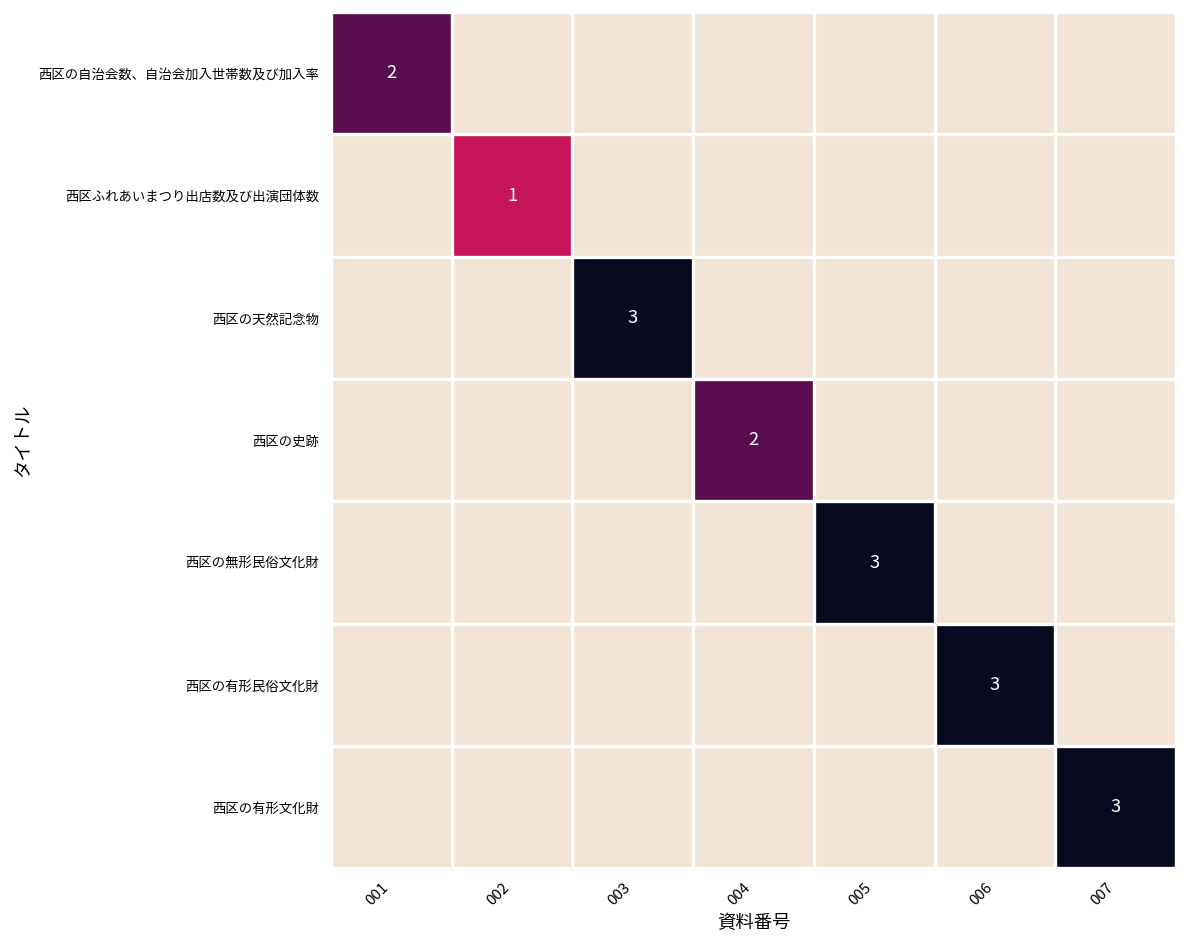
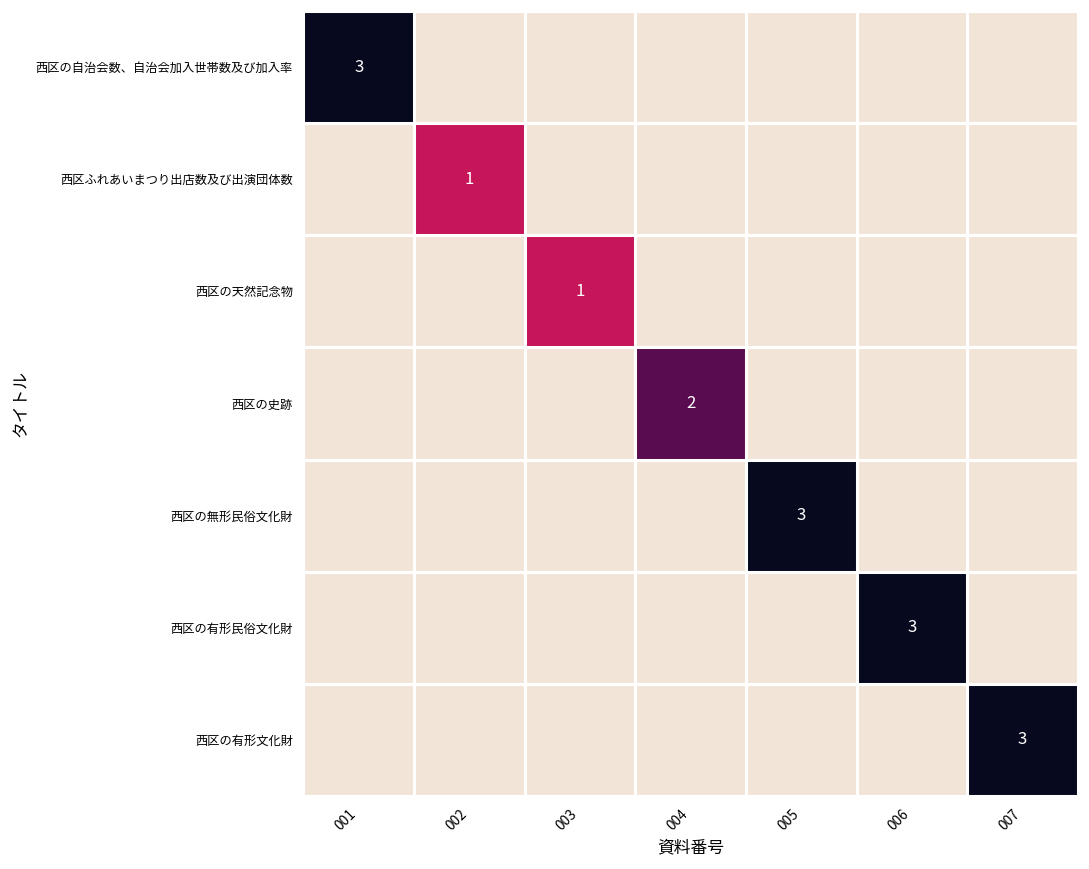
西区の自治会数、自治会加入世帯数及び加入率, 001: 2 -> 3
西区の天然記念物, 003: 3 -> 1
